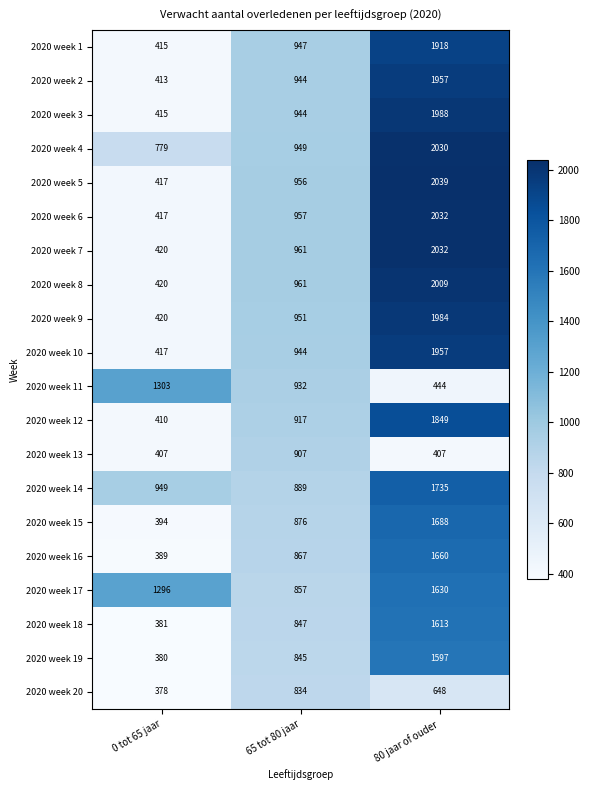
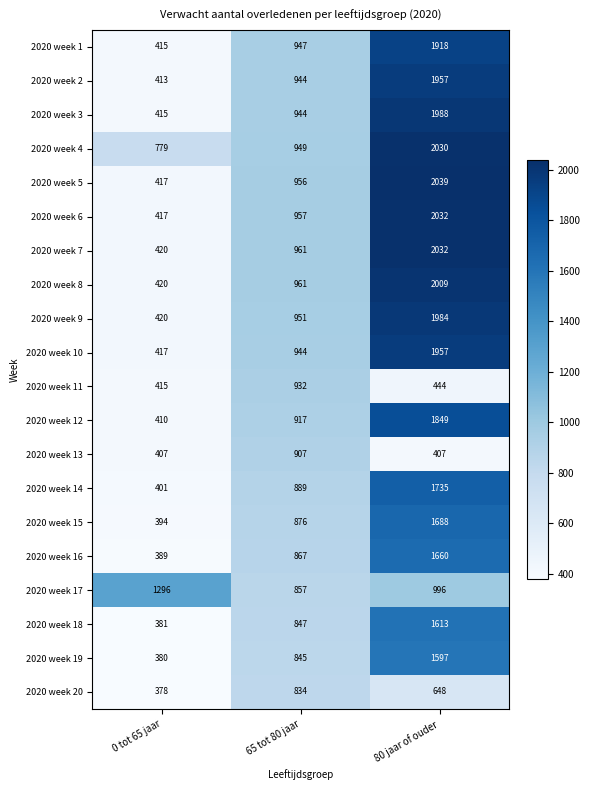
2020 week 11, 0 tot 65 jaar: 1303 -> 415
2020 week 14, 0 tot 65 jaar: 949 -> 401
2020 week 17, 80 jaar of ouder: 1630 -> 996
